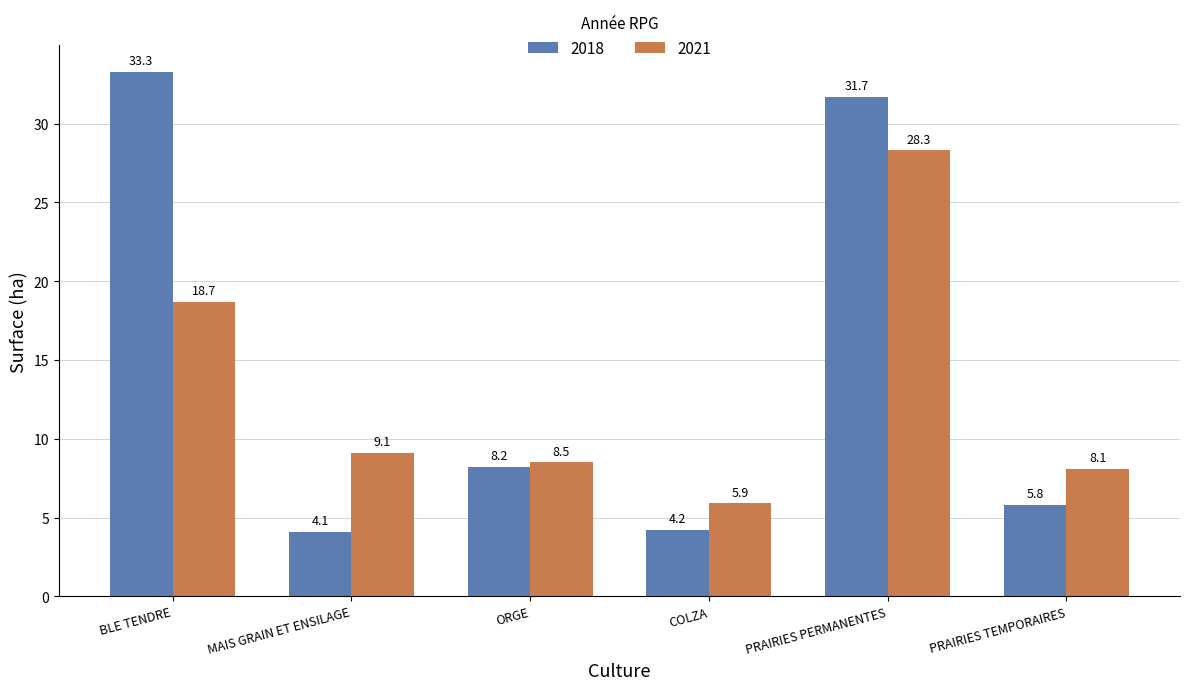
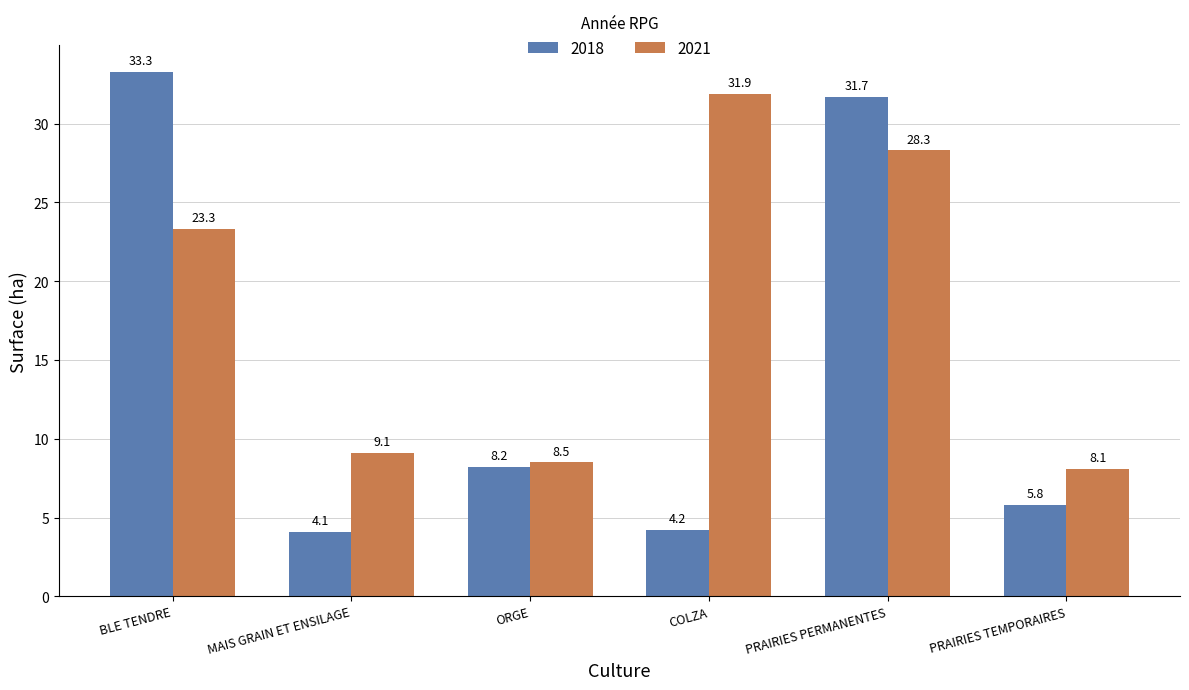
2021, BLE TENDRE: 18.7 -> 23.3
2021, COLZA: 5.9 -> 31.9
